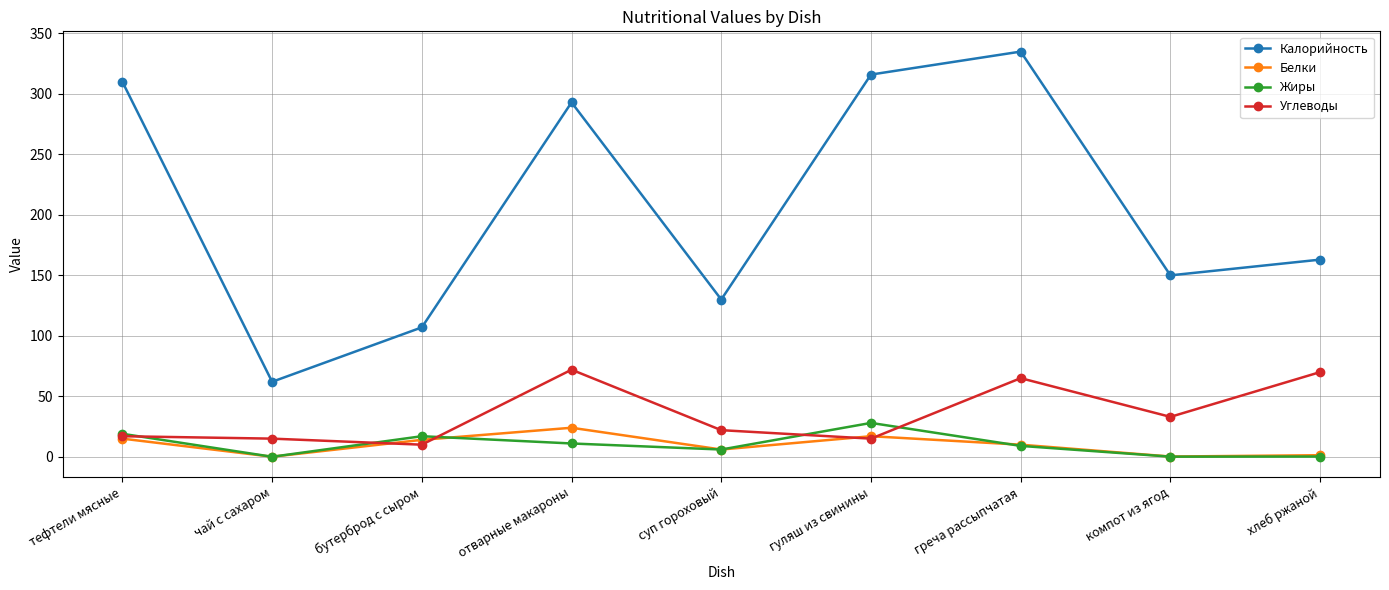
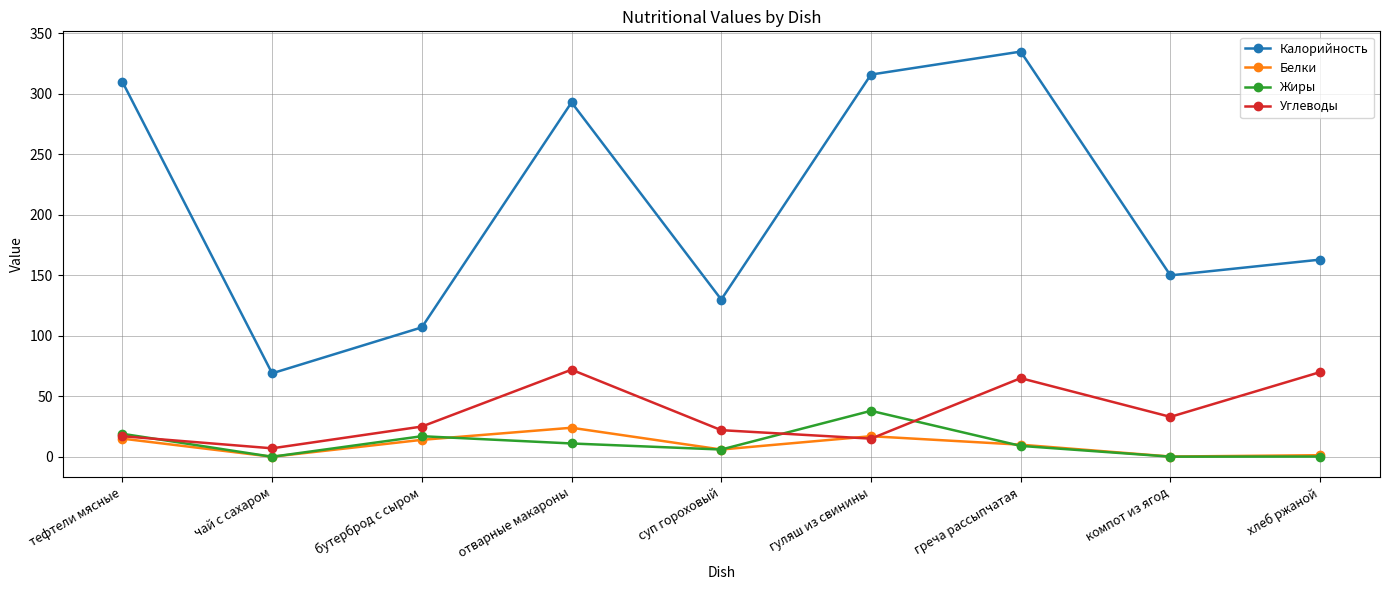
Калорийность, чай с сахаром: 62 -> 69
Углеводы, чай с сахаром: 15 -> 7
Углеводы, бутерброд с сыром: 10 -> 25
Жиры, гуляш из свинины: 28 -> 38
